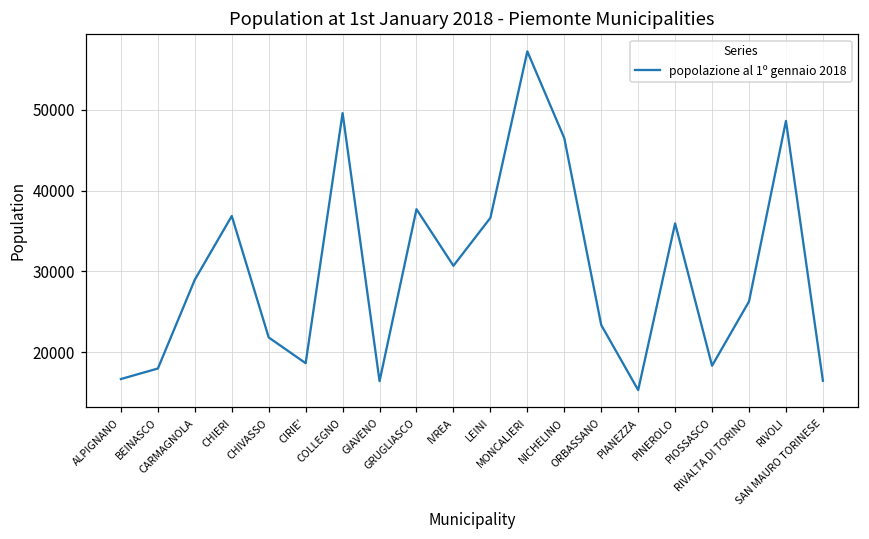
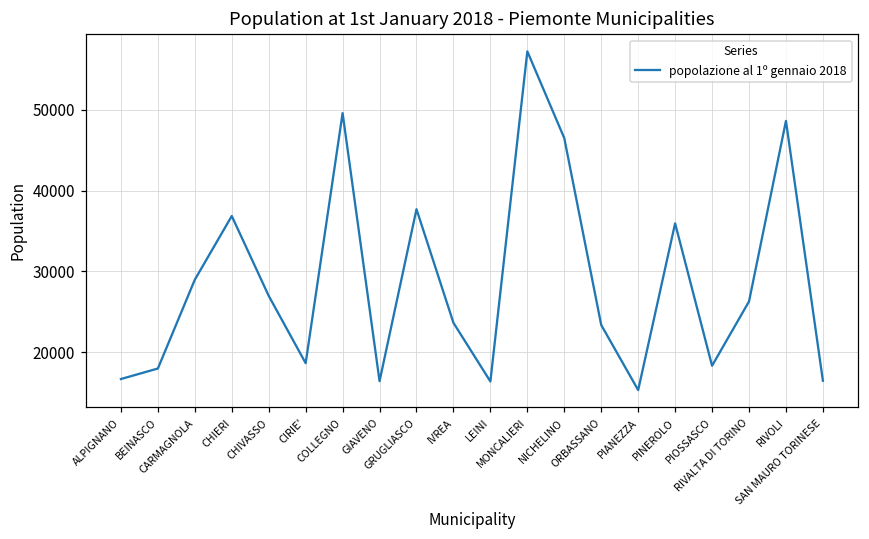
CHIVASSO: 22000 -> 27000
IVREA: 31000 -> 24000
LEINI: 37000 -> 16000
